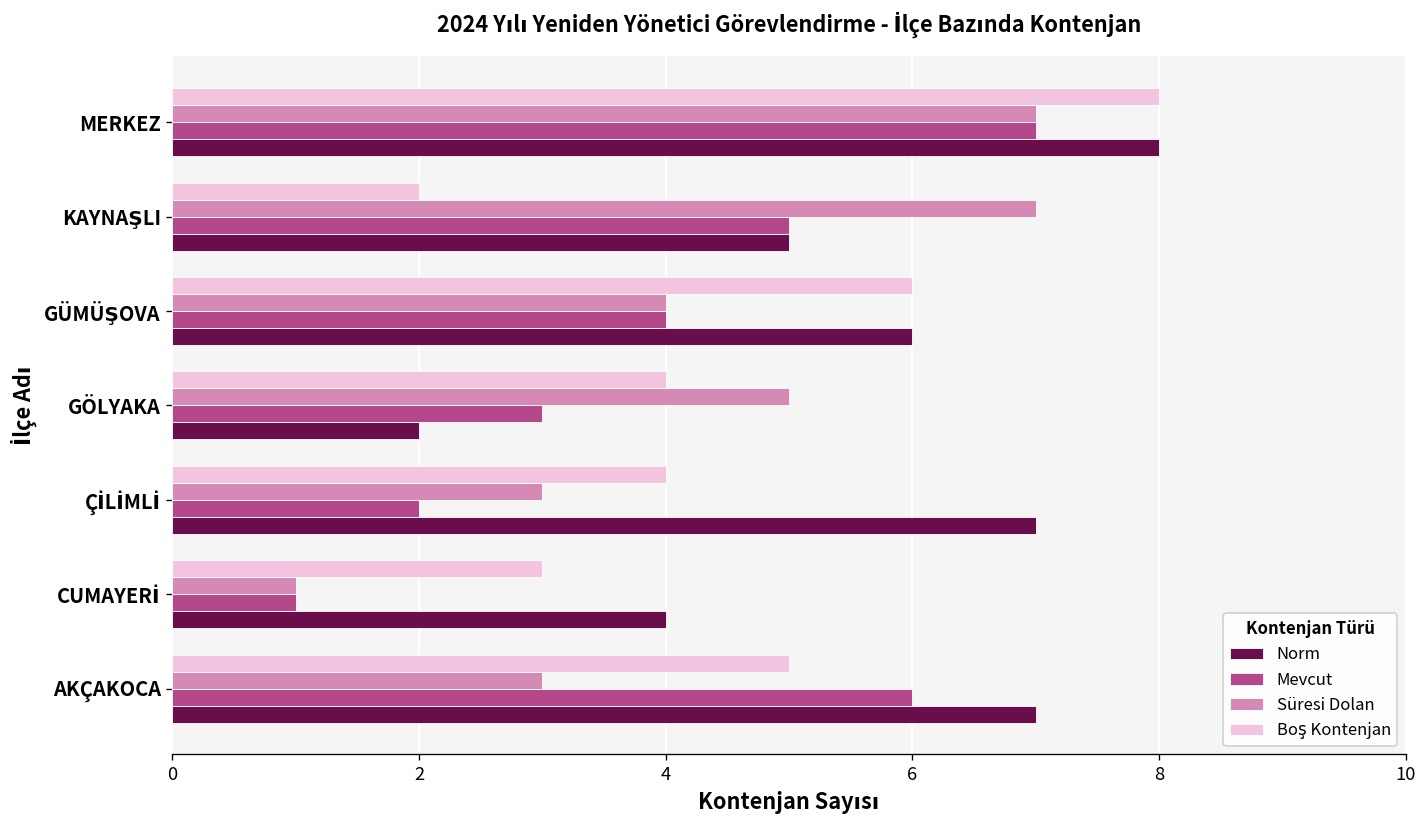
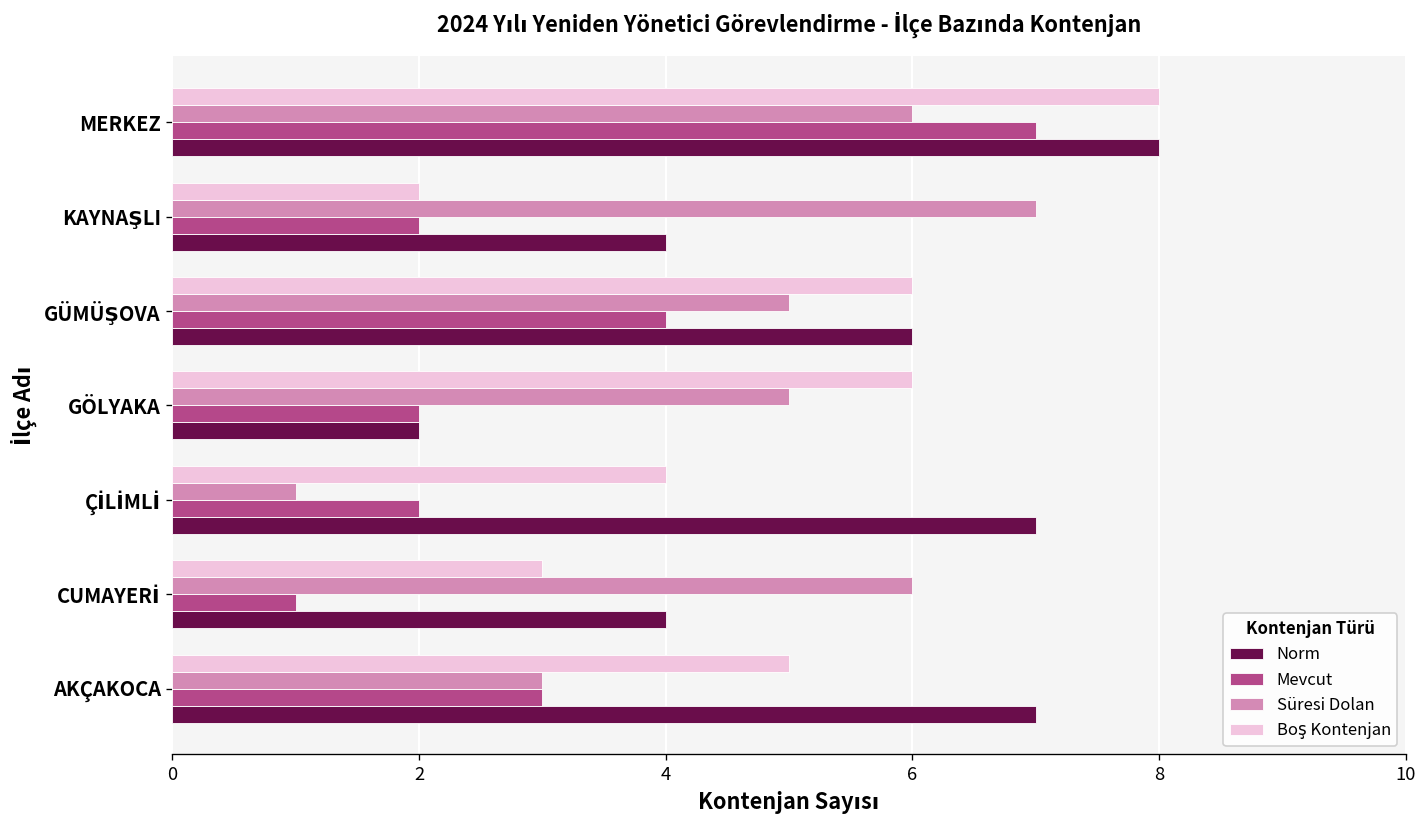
Süresi Dolan, MERKEZ: 7 -> 6
Mevcut, KAYNAŞLI: 5 -> 2
Norm, KAYNAŞLI: 5 -> 4
Süresi Dolan, GÜMÜŞOVA: 4 -> 5
Boş Kontenjan, GÖLYAKA: 4 -> 6
Mevcut, GÖLYAKA: 3 -> 2
Süresi Dolan, ÇİLİMLİ: 3 -> 1
Süresi Dolan, CUMAYERİ: 1 -> 6
Mevcut, AKÇAKOCA: 6 -> 3
